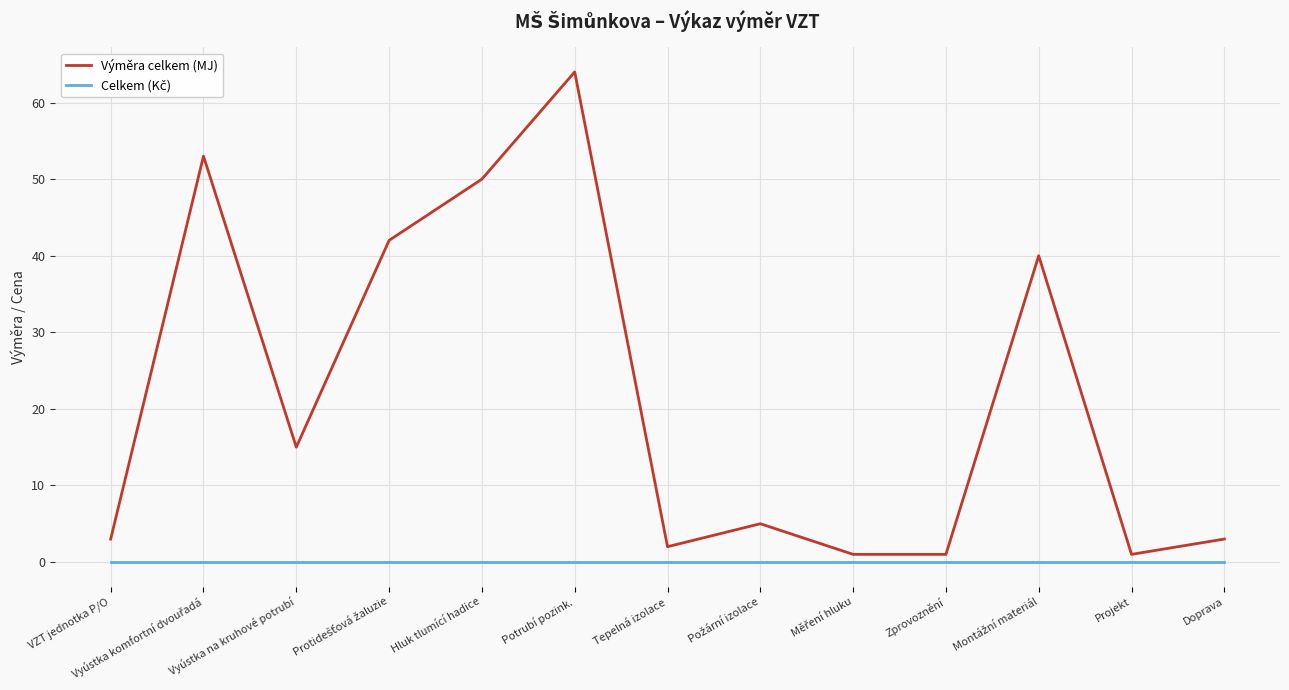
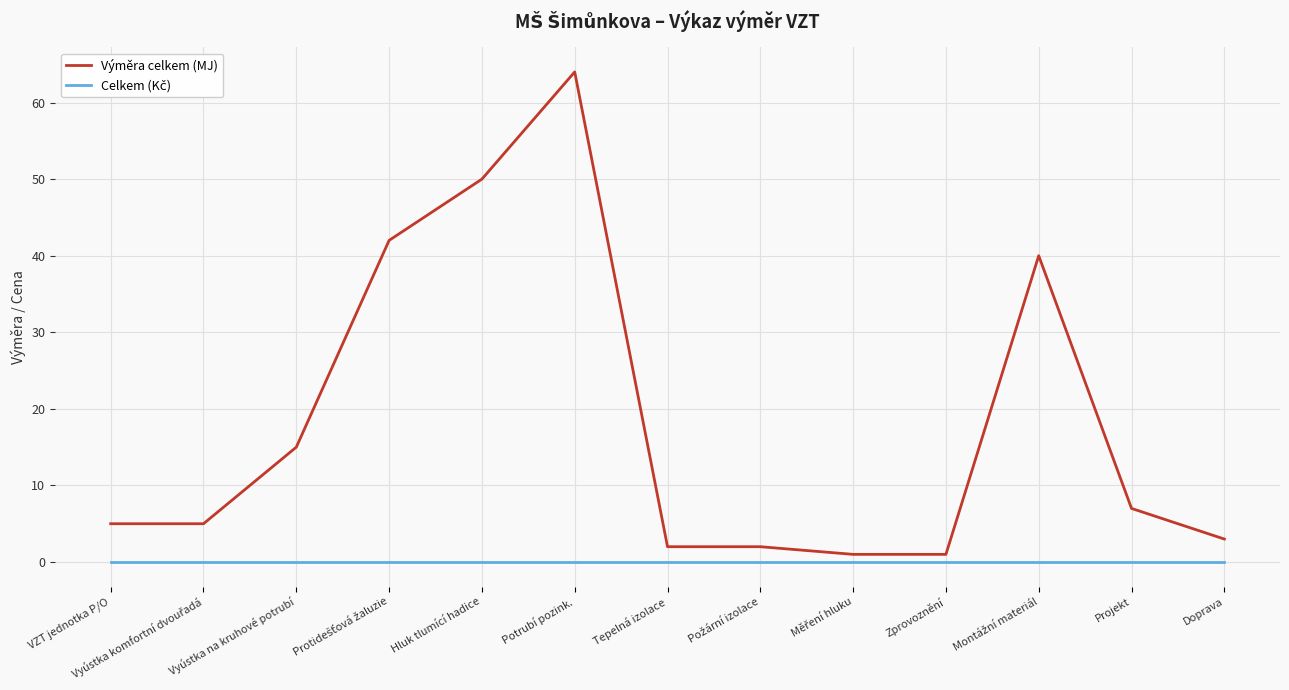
Výměra celkem (MJ), VZT jednotka P/O: 3 -> 5
Výměra celkem (MJ), Vyústka komfortní dvouřadá: 53 -> 5
Výměra celkem (MJ), Požární izolace: 5 -> 2
Výměra celkem (MJ), Projekt: 1 -> 7
